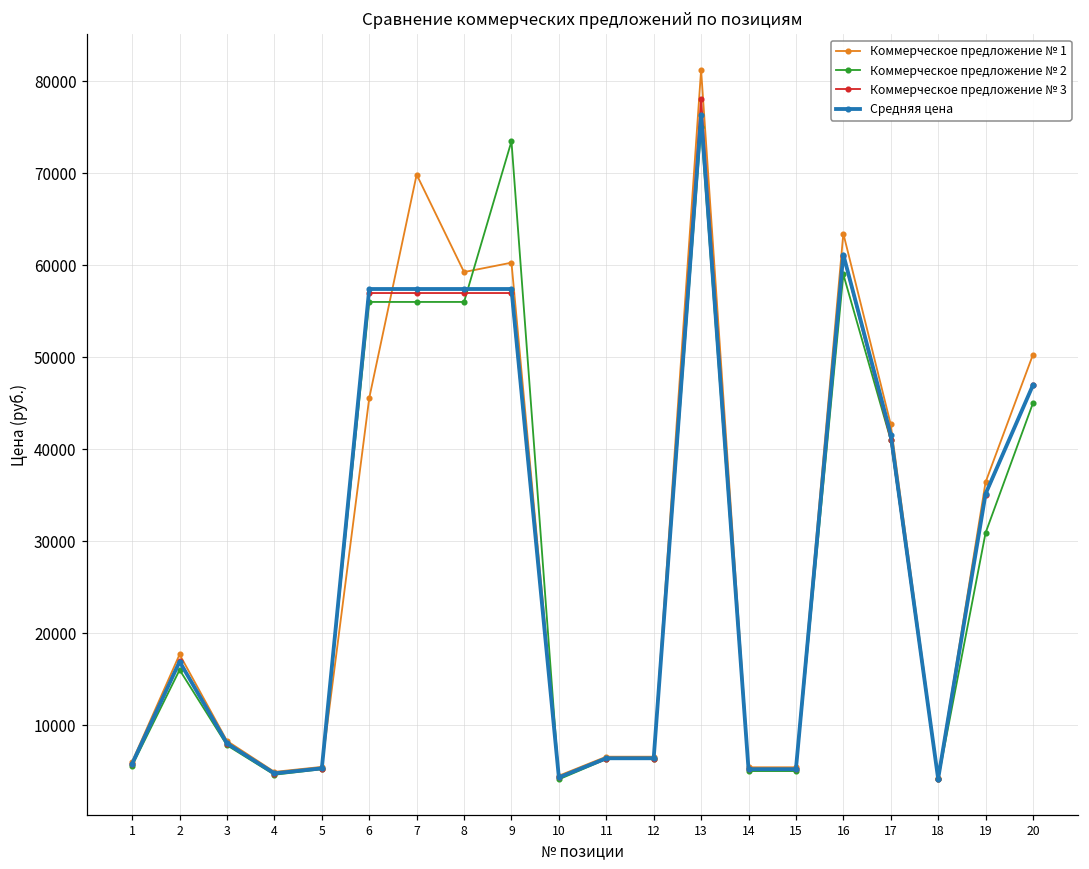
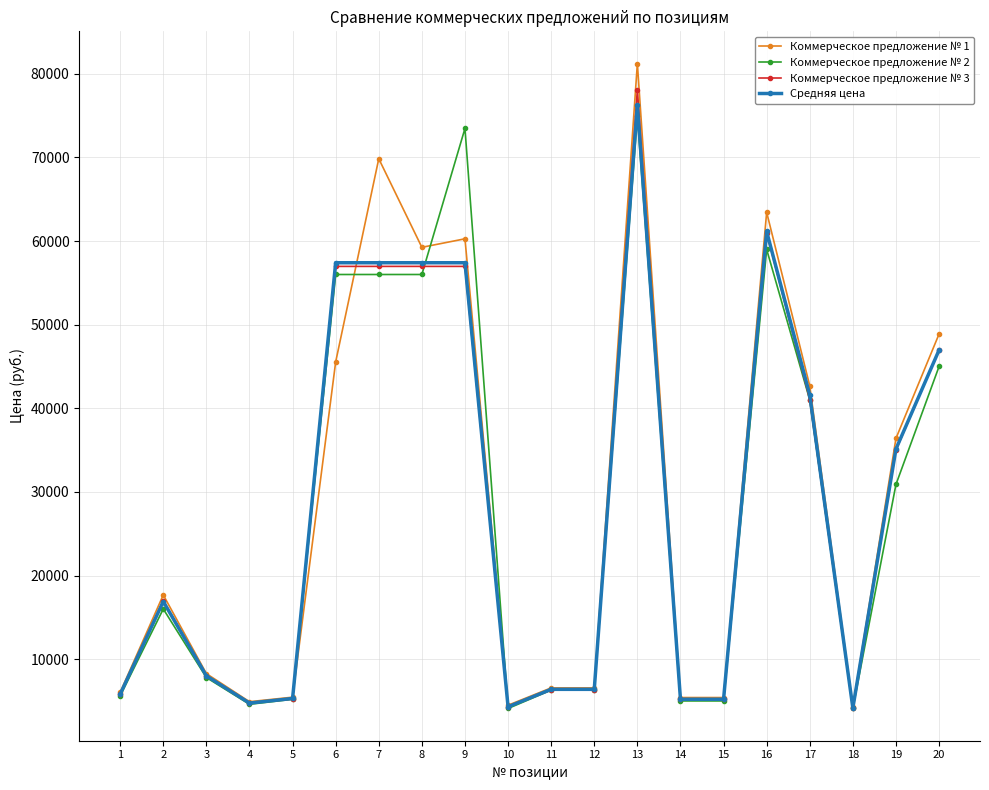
Коммерческое предложение № 1, 20: 50000 -> 49000
